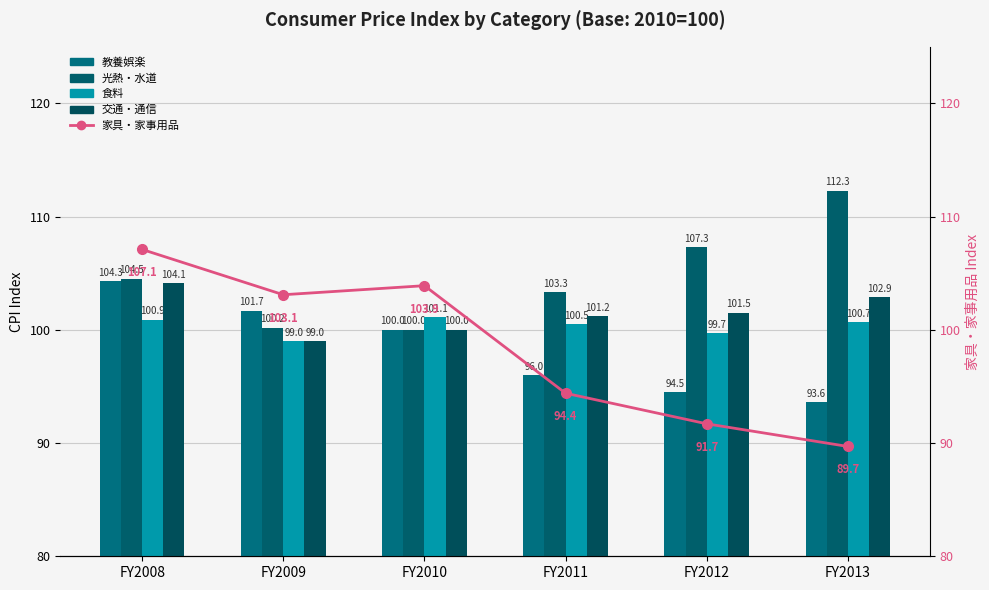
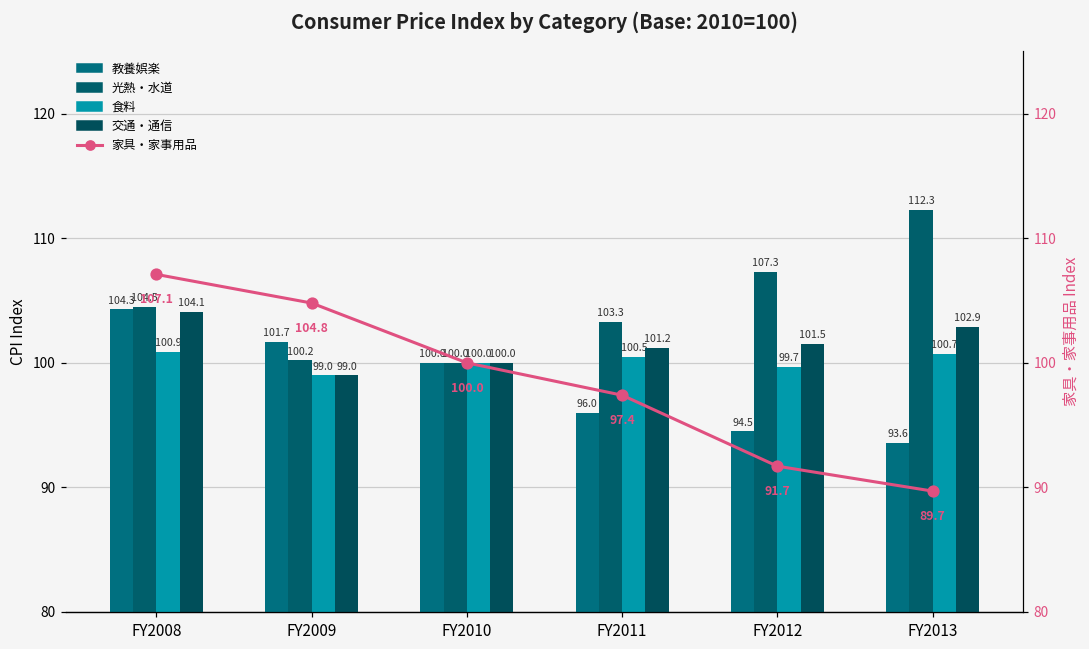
食料, FY2010: 101.1 -> 100.0
家具・家事用品, FY2009: 103.1 -> 104.8
家具・家事用品, FY2010: 103.9 -> 100.0
家具・家事用品, FY2011: 94.4 -> 97.4
